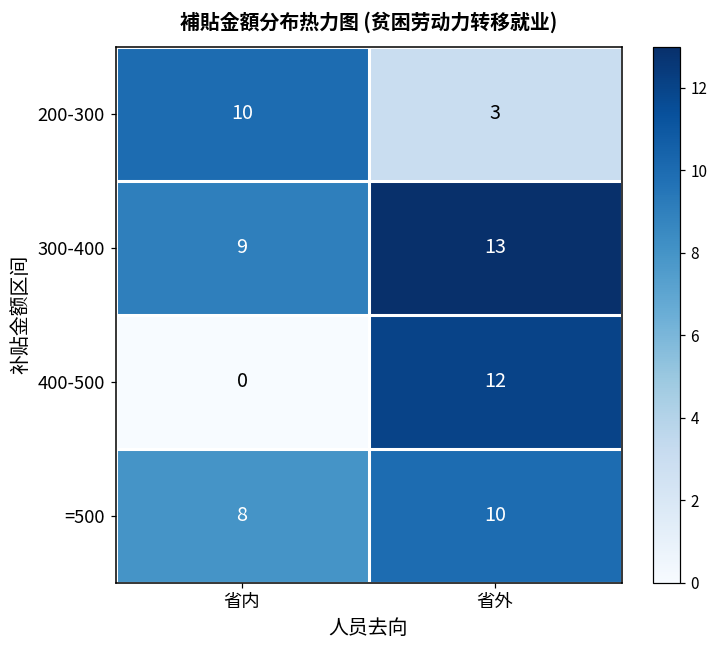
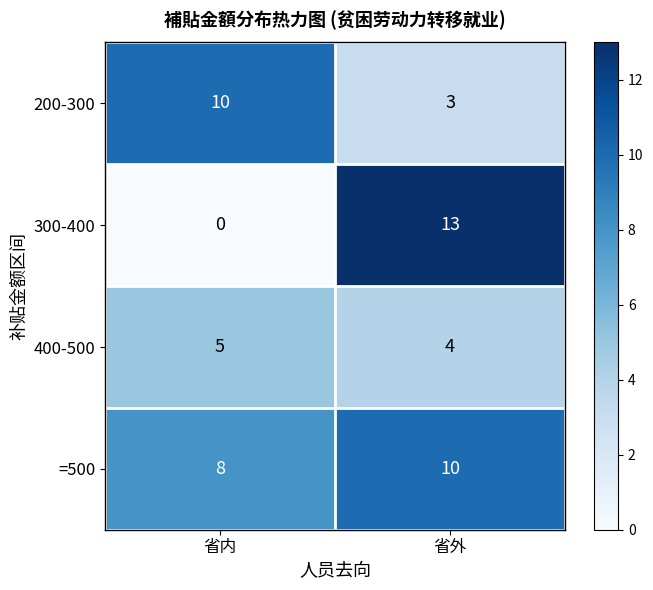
300-400, 省内: 9 -> 0
400-500, 省内: 0 -> 5
400-500, 省外: 12 -> 4
